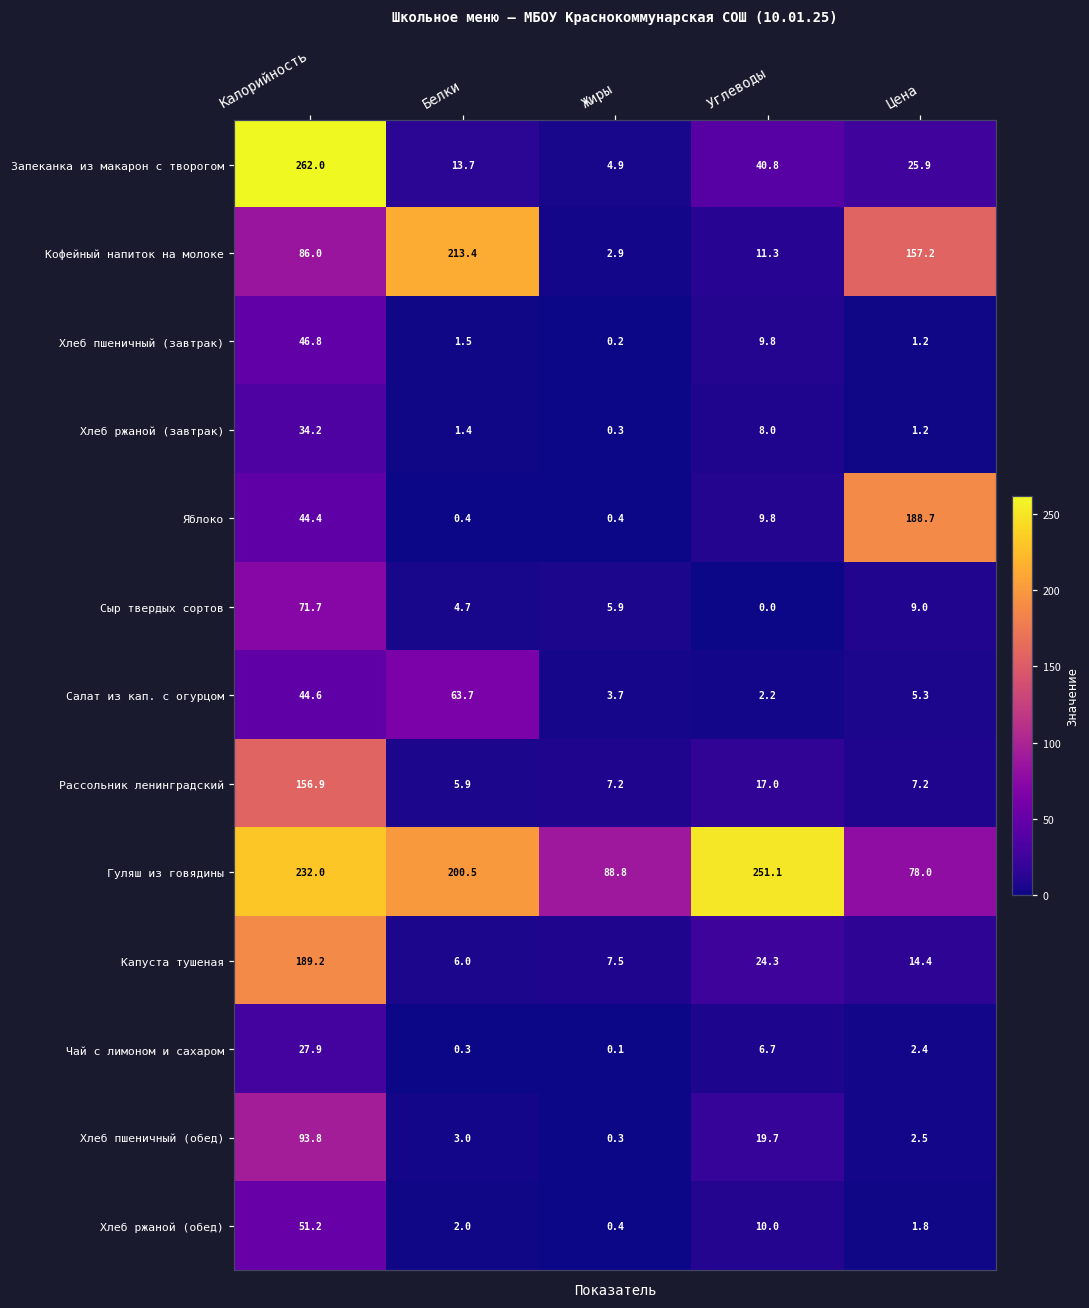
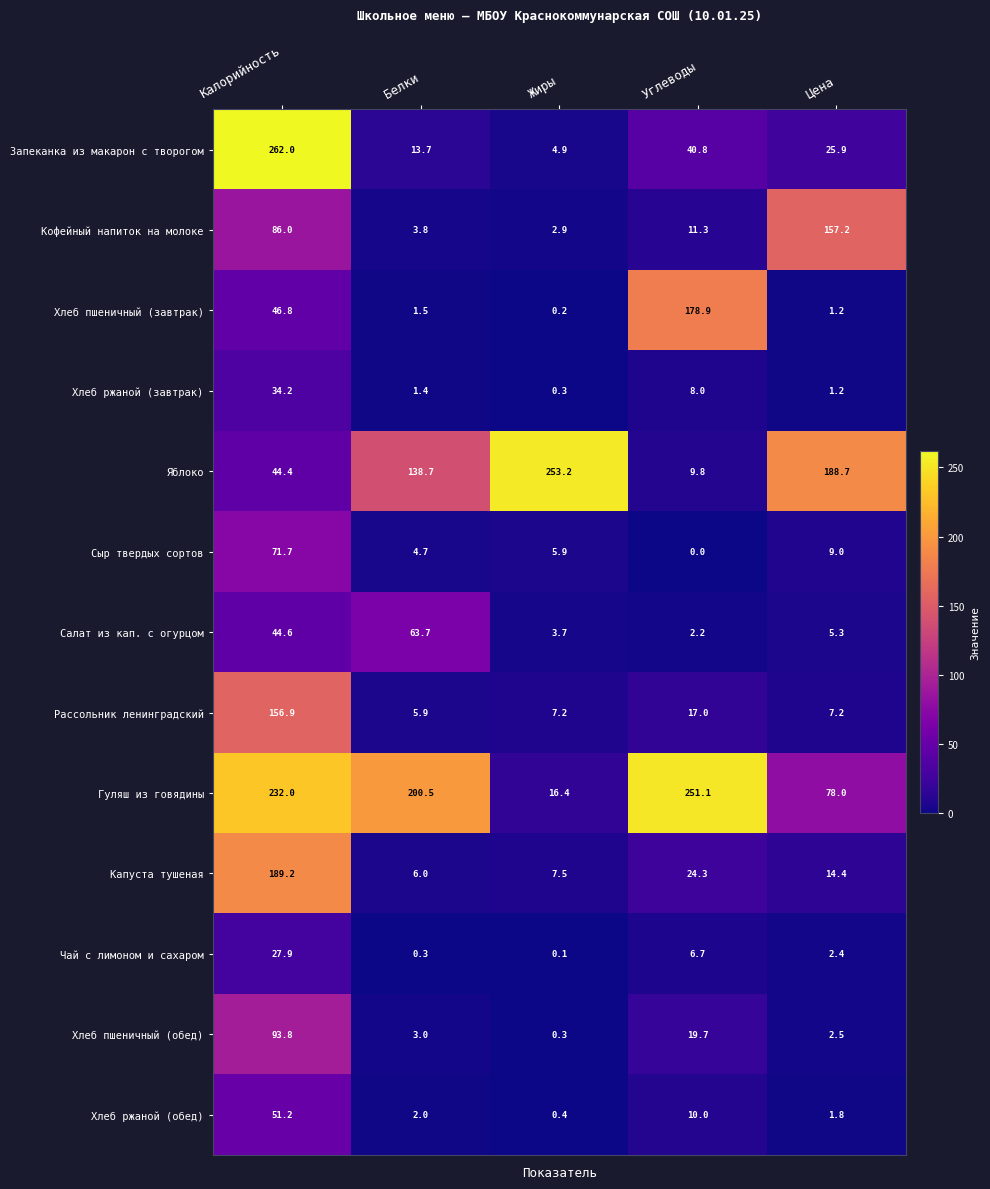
Кофейный напиток на молоке, Белки: 213.4 -> 3.8
Хлеб пшеничный (завтрак), Углеводы: 9.8 -> 178.9
Яблоко, Белки: 0.4 -> 138.7
Яблоко, Жиры: 0.4 -> 253.2
Гуляш из говядины, Жиры: 88.8 -> 16.4
